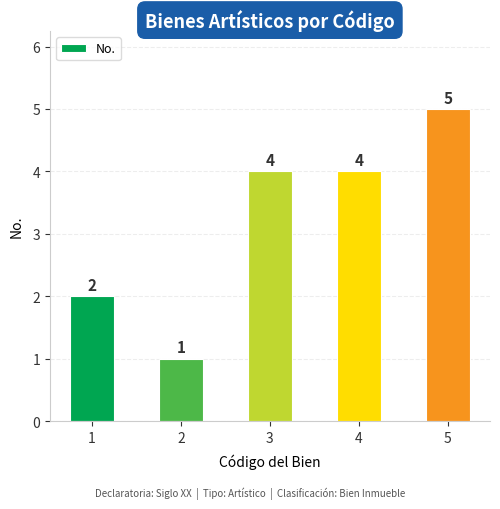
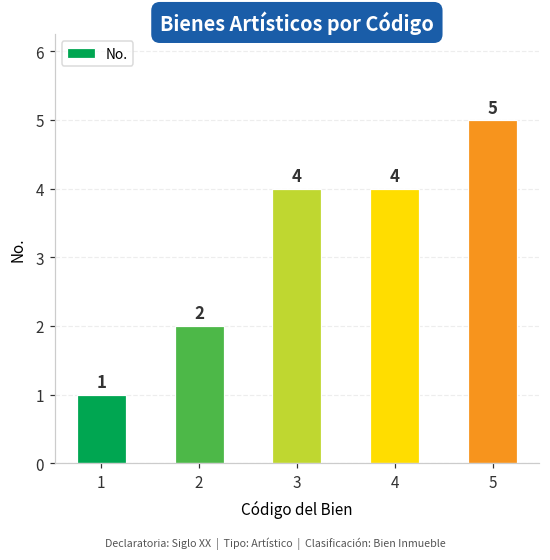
1: 2 -> 1
2: 1 -> 2
